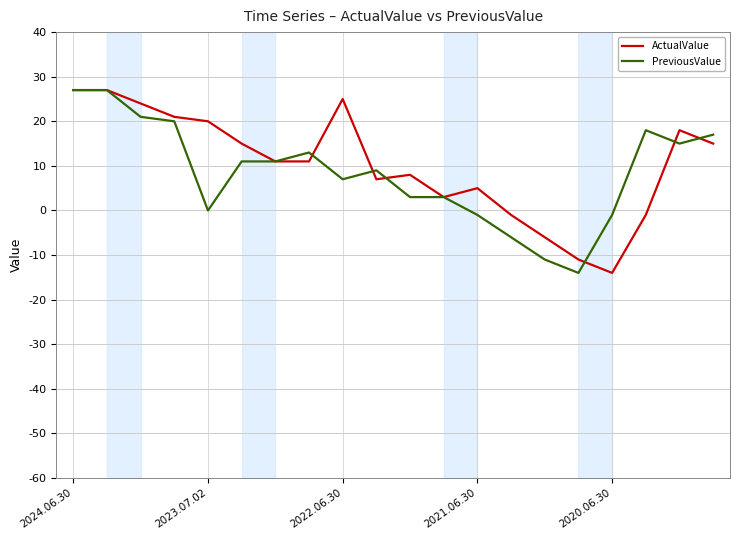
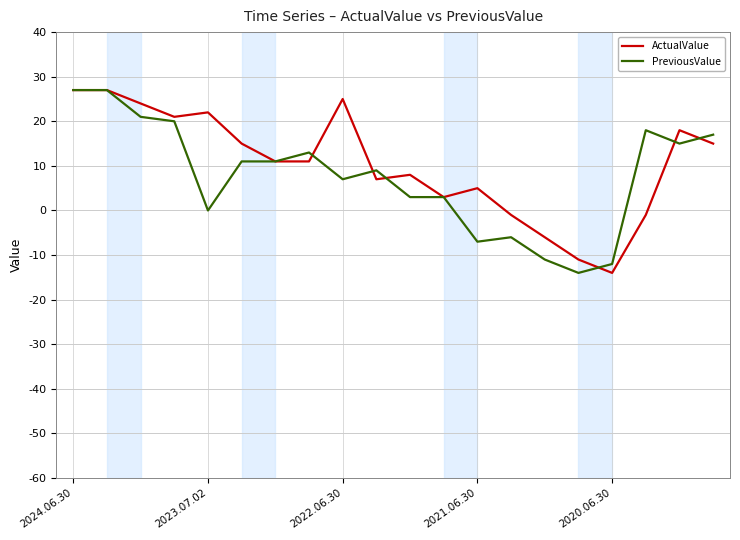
ActualValue, 2023.07.02: 20 -> 22
PreviousValue, 2021.06.30: -1 -> -7
PreviousValue, 2020.06.30: -1 -> -12
